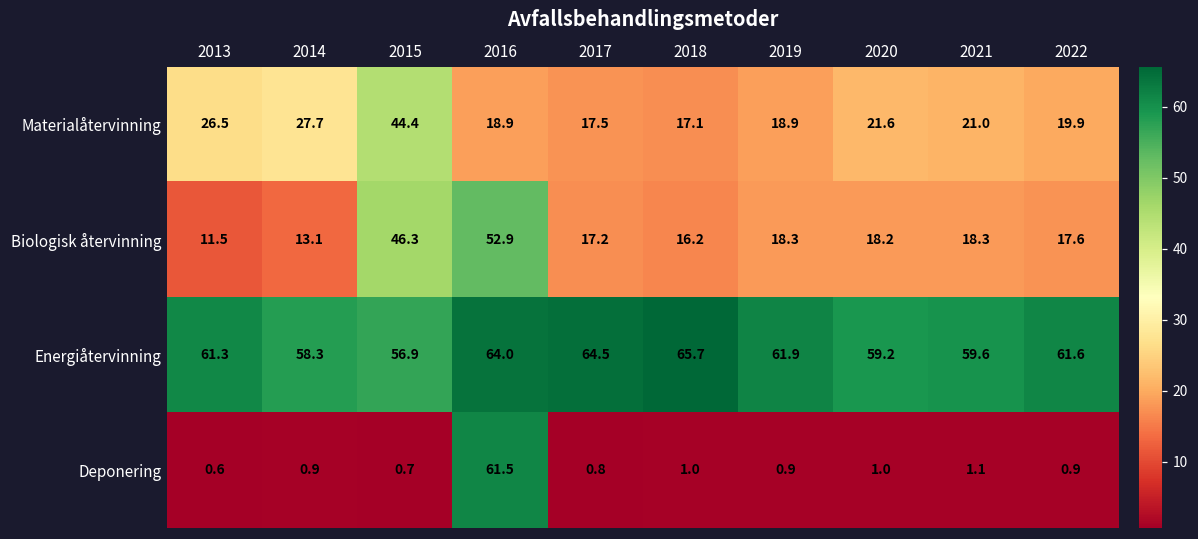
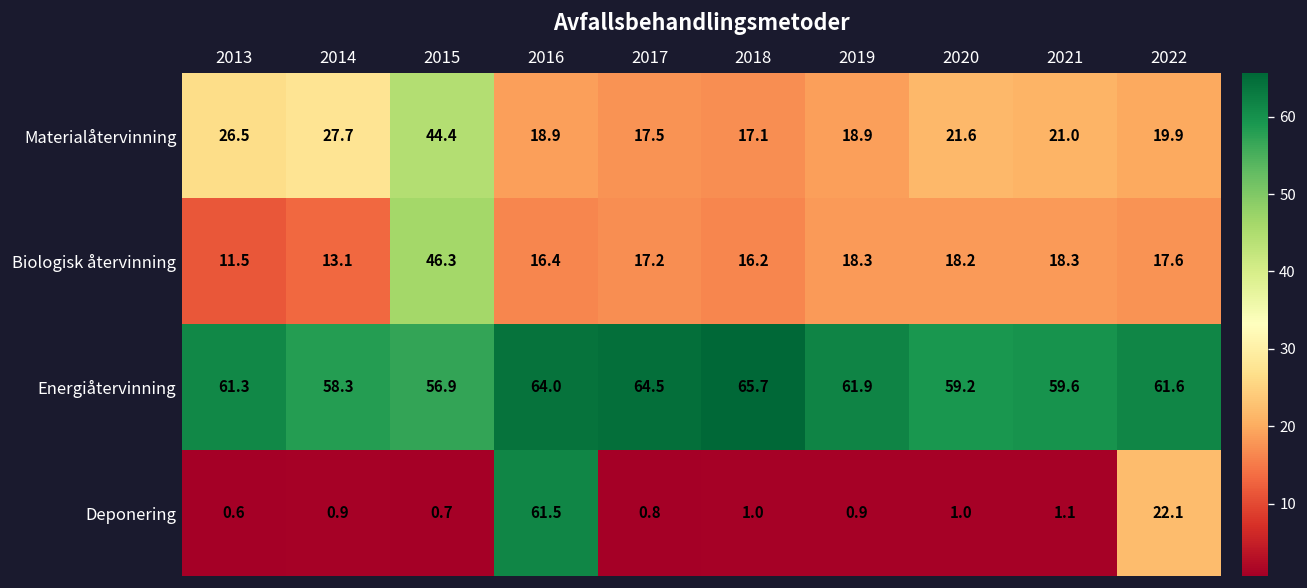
Biologisk återvinning, 2016: 52.9 -> 16.4
Deponering, 2022: 0.9 -> 22.1
